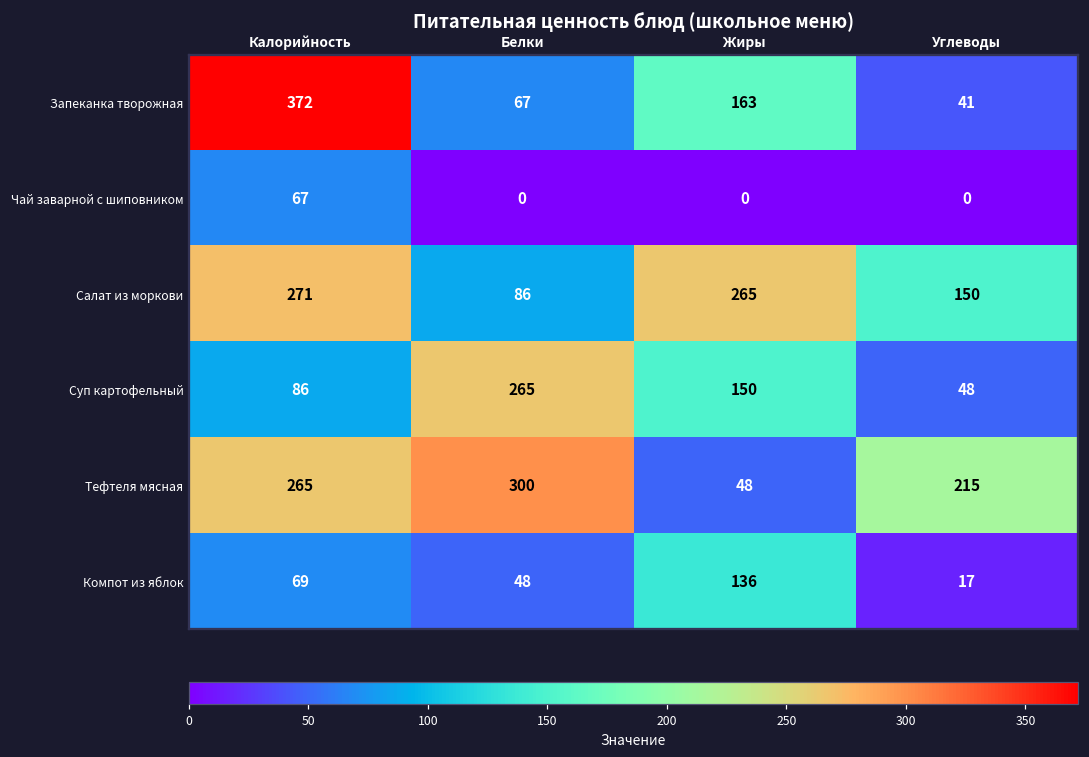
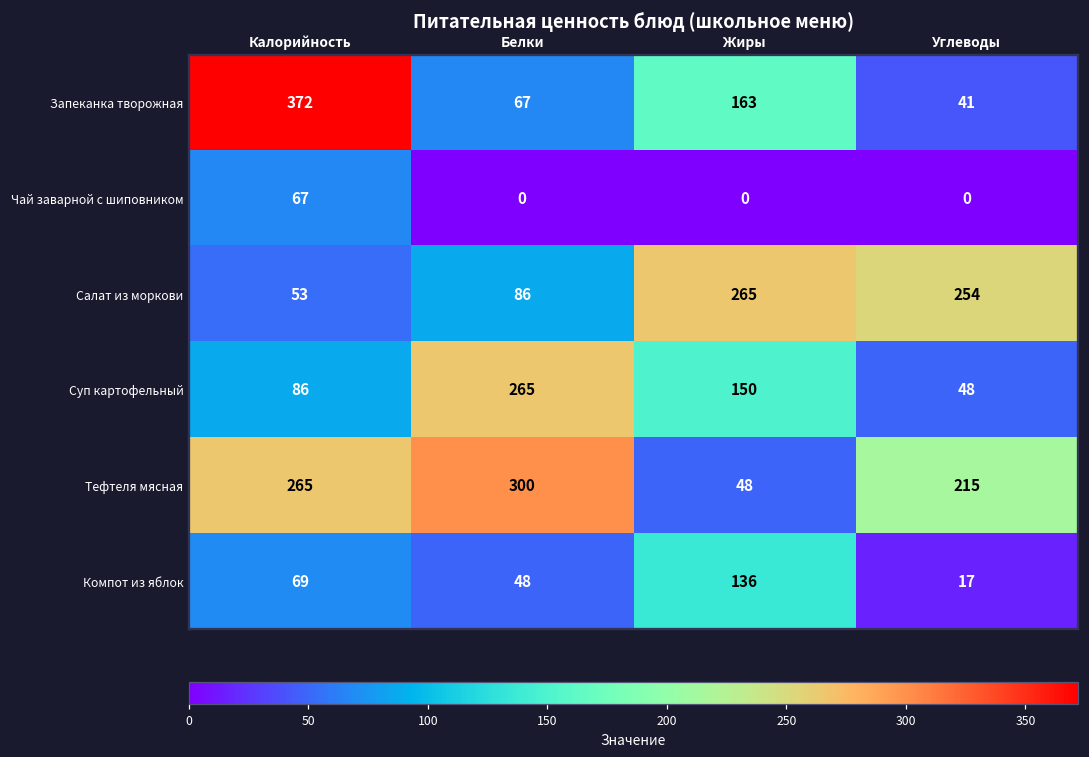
Салат из моркови, Калорийность: 271 -> 53
Салат из моркови, Углеводы: 150 -> 254
